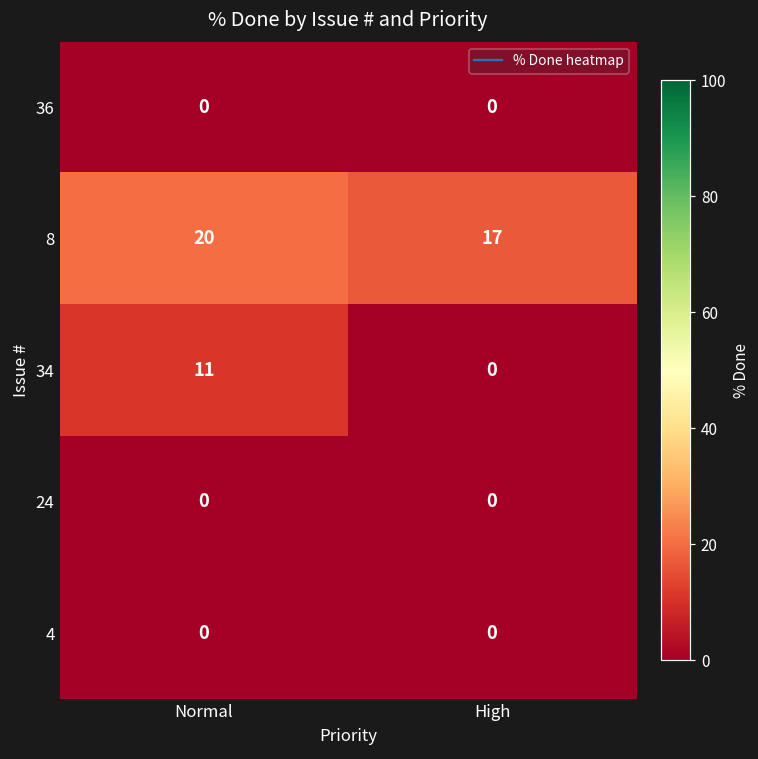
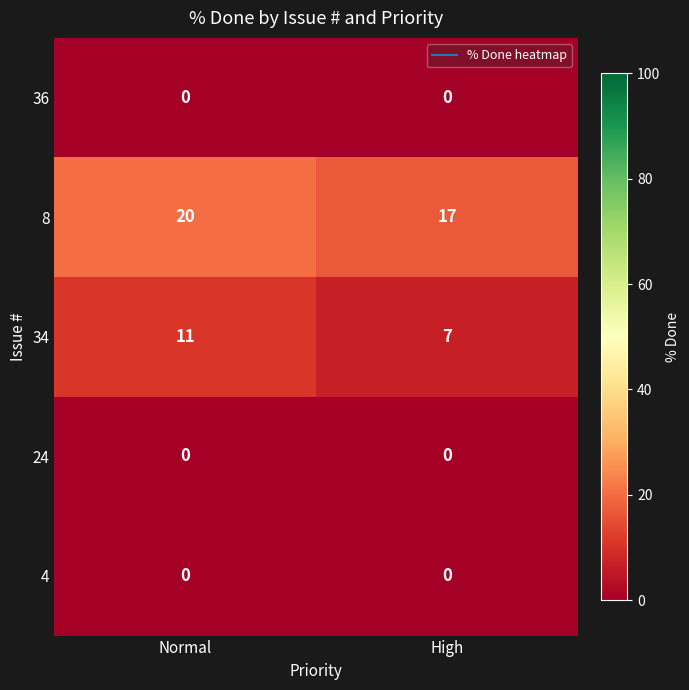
34, High: 0 -> 7
